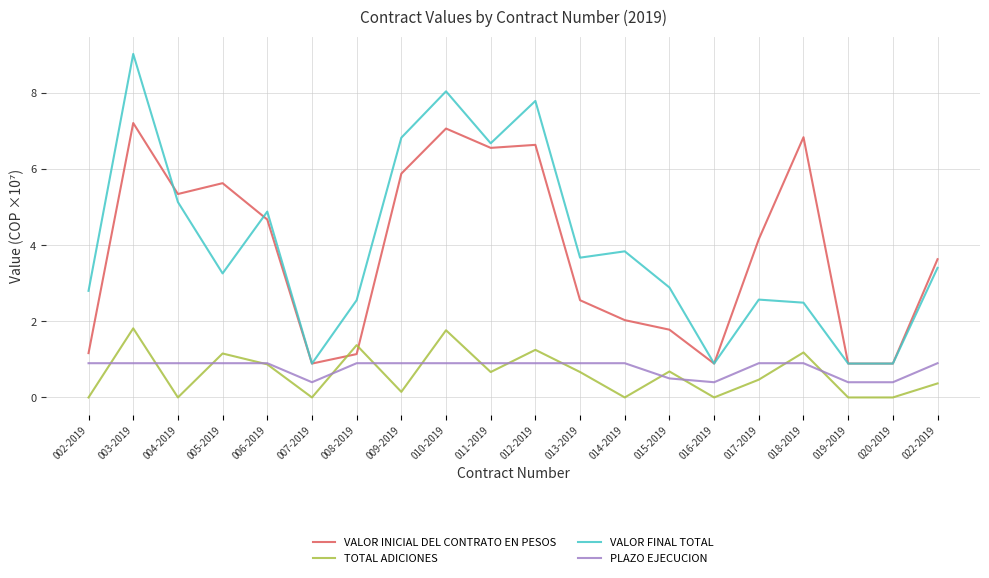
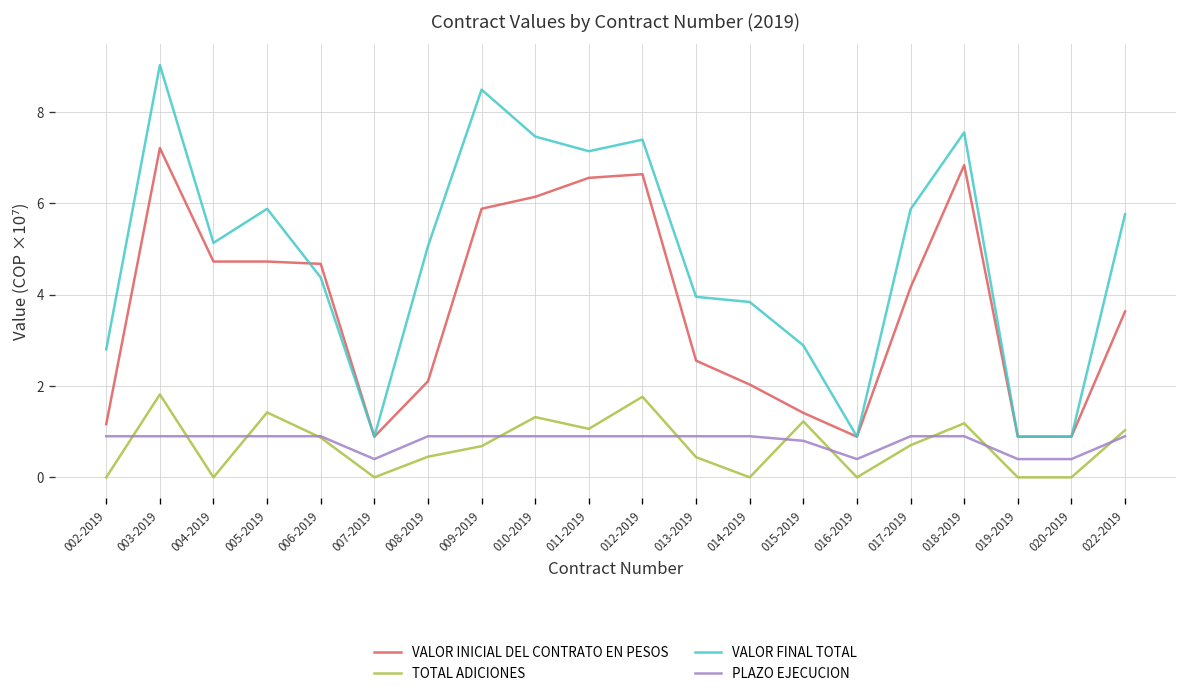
VALOR INICIAL DEL CONTRATO EN PESOS, 004-2019: 5.3 -> 4.7
VALOR INICIAL DEL CONTRATO EN PESOS, 005-2019: 5.6 -> 4.7
TOTAL ADICIONES, 005-2019: 1.2 -> 1.4
VALOR FINAL TOTAL, 005-2019: 3.3 -> 5.9
VALOR FINAL TOTAL, 006-2019: 4.9 -> 4.4
VALOR INICIAL DEL CONTRATO EN PESOS, 008-2019: 1.1 -> 2.1
TOTAL ADICIONES, 008-2019: 1.4 -> 0.5
VALOR FINAL TOTAL, 008-2019: 2.6 -> 5.1
TOTAL ADICIONES, 009-2019: 0.1 -> 0.7
VALOR FINAL TOTAL, 009-2019: 6.8 -> 8.5
VALOR INICIAL DEL CONTRATO EN PESOS, 010-2019: 7.1 -> 6.1
TOTAL ADICIONES, 010-2019: 1.8 -> 1.3
VALOR FINAL TOTAL, 010-2019: 8.0 -> 7.5
TOTAL ADICIONES, 011-2019: 0.7 -> 1.1
VALOR FINAL TOTAL, 011-2019: 6.7 -> 7.1
TOTAL ADICIONES, 012-2019: 1.3 -> 1.8
VALOR FINAL TOTAL, 012-2019: 7.8 -> 7.4
TOTAL ADICIONES, 013-2019: 0.7 -> 0.4
VALOR FINAL TOTAL, 013-2019: 3.7 -> 4.0
VALOR INICIAL DEL CONTRATO EN PESOS, 015-2019: 1.8 -> 1.4
TOTAL ADICIONES, 015-2019: 0.7 -> 1.2
PLAZO EJECUCION, 015-2019: 0.5 -> 0.8
TOTAL ADICIONES, 017-2019: 0.5 -> 0.7
VALOR FINAL TOTAL, 017-2019: 2.6 -> 5.9
VALOR FINAL TOTAL, 018-2019: 2.5 -> 7.6
TOTAL ADICIONES, 022-2019: 0.4 -> 1.0
VALOR FINAL TOTAL, 022-2019: 3.4 -> 5.8
